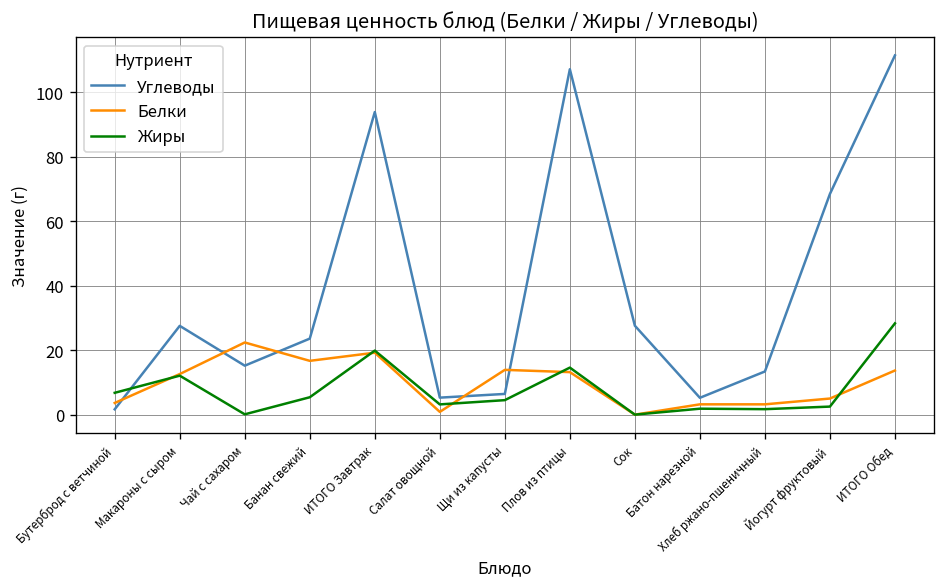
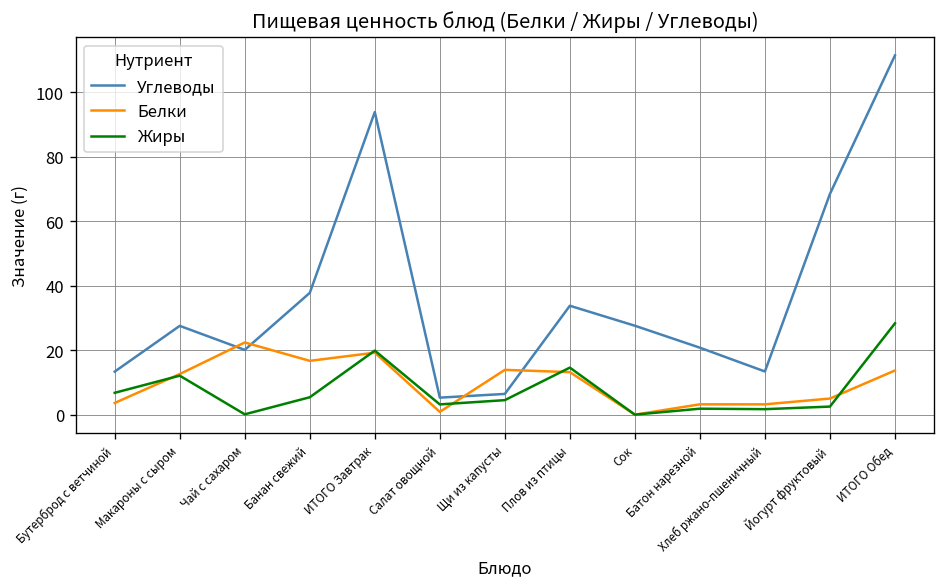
Углеводы, Бутерброд с ветчиной: 2 -> 13
Углеводы, Чай с сахаром: 15 -> 20
Углеводы, Банан свежий: 24 -> 38
Углеводы, Плов из птицы: 107 -> 34
Углеводы, Батон нарезной: 5 -> 21
